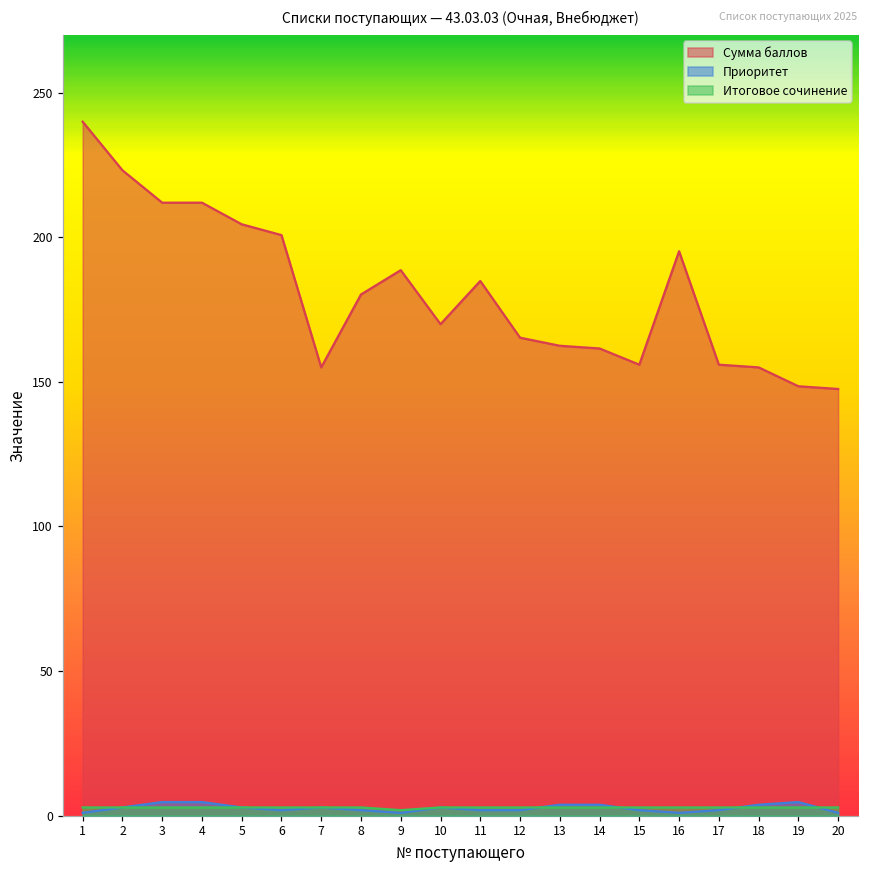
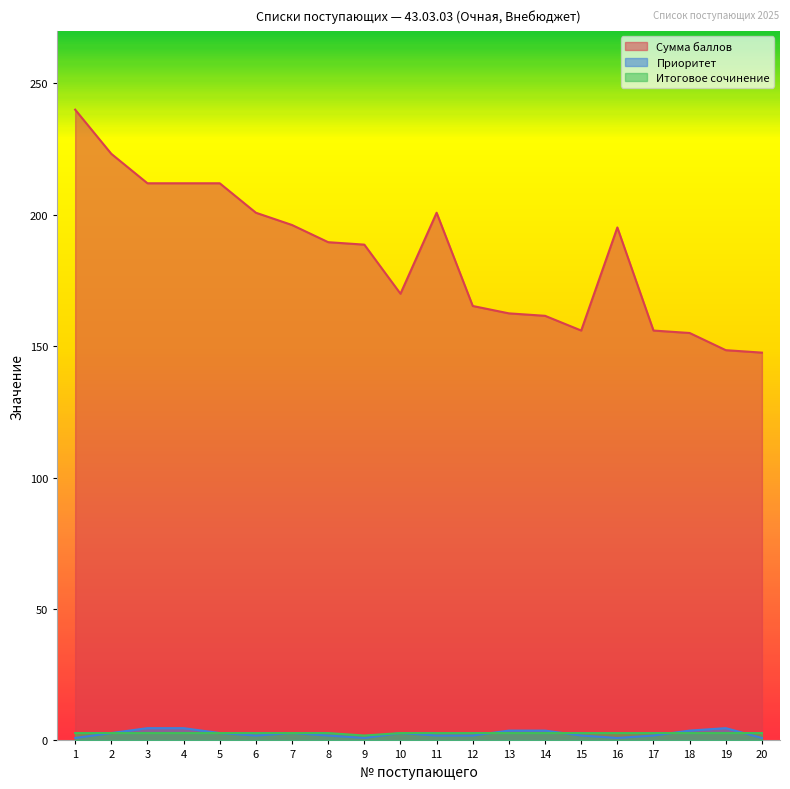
Сумма баллов, 5: 205 -> 212
Сумма баллов, 7: 155 -> 196
Сумма баллов, 8: 180 -> 190
Сумма баллов, 11: 185 -> 201
